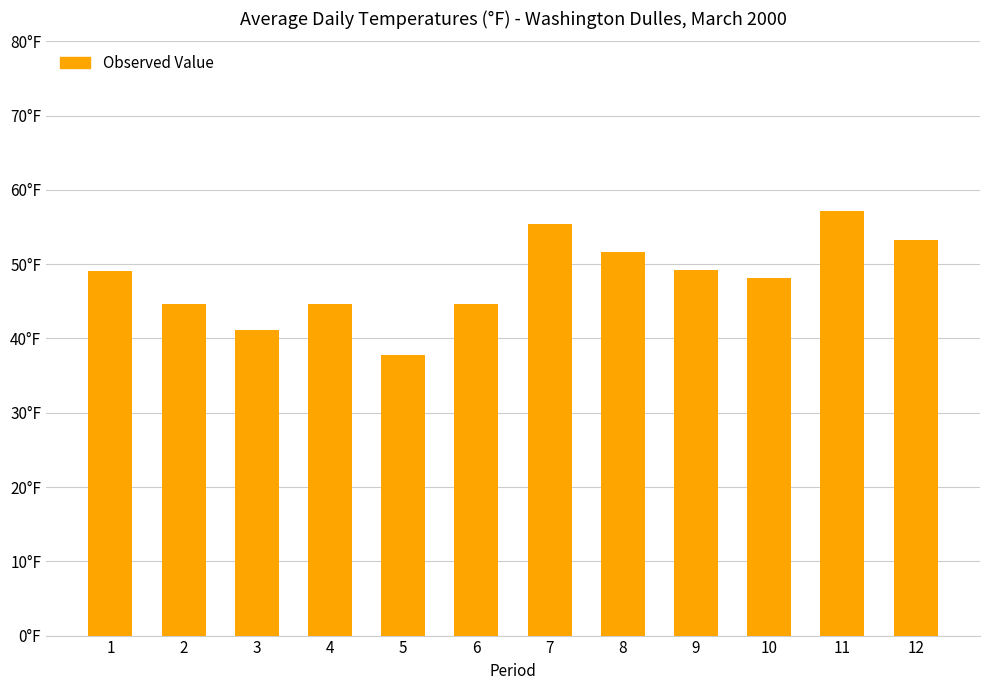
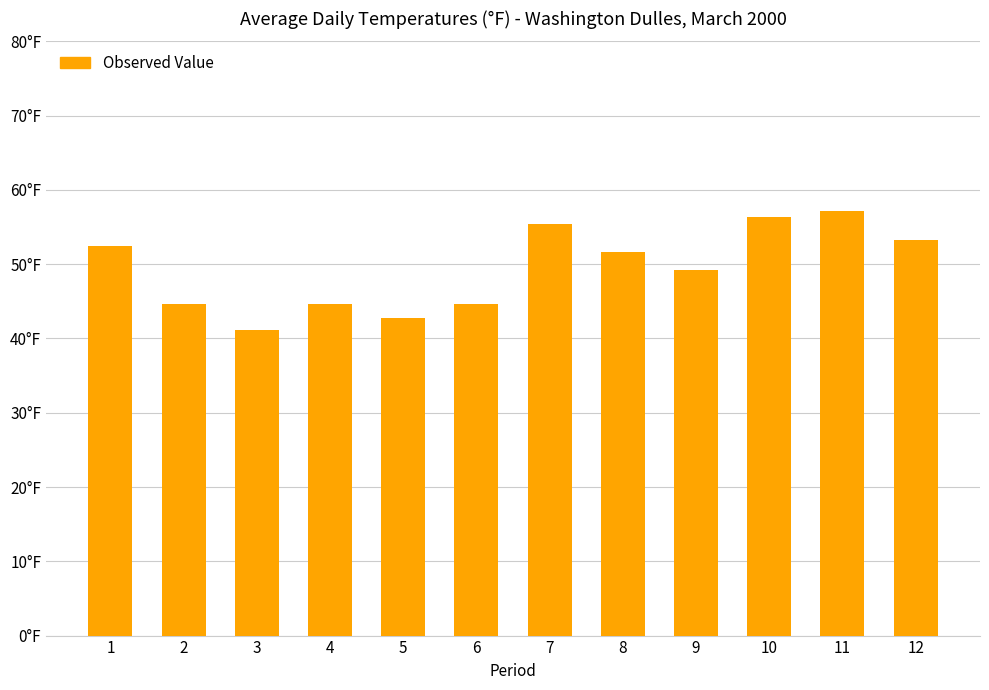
1: 49°F -> 53°F
5: 38°F -> 43°F
10: 48°F -> 56°F
